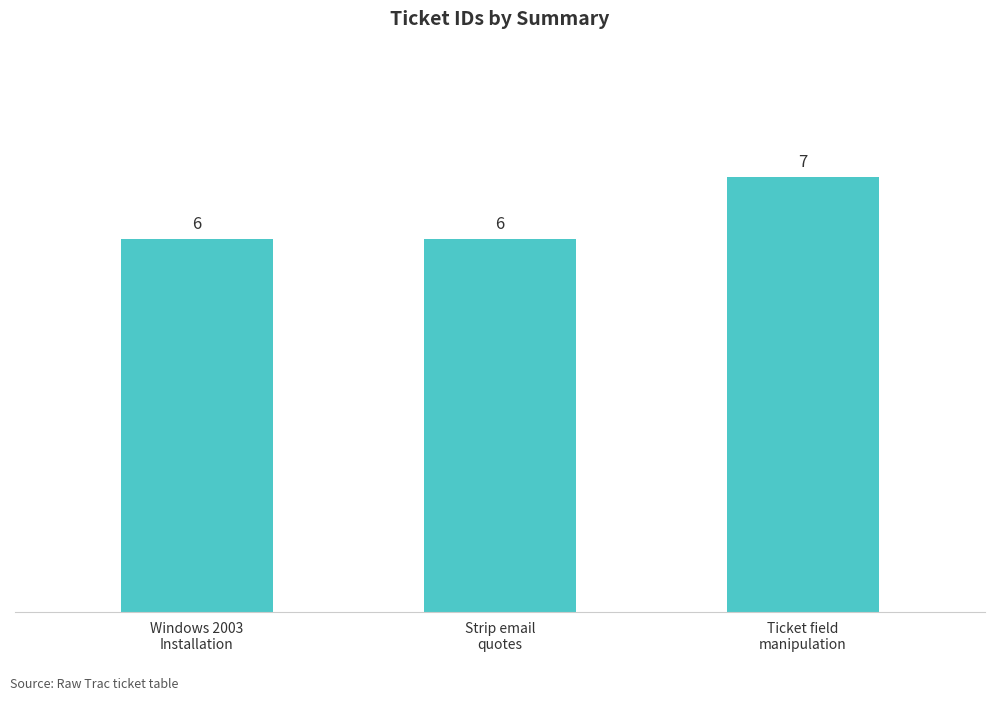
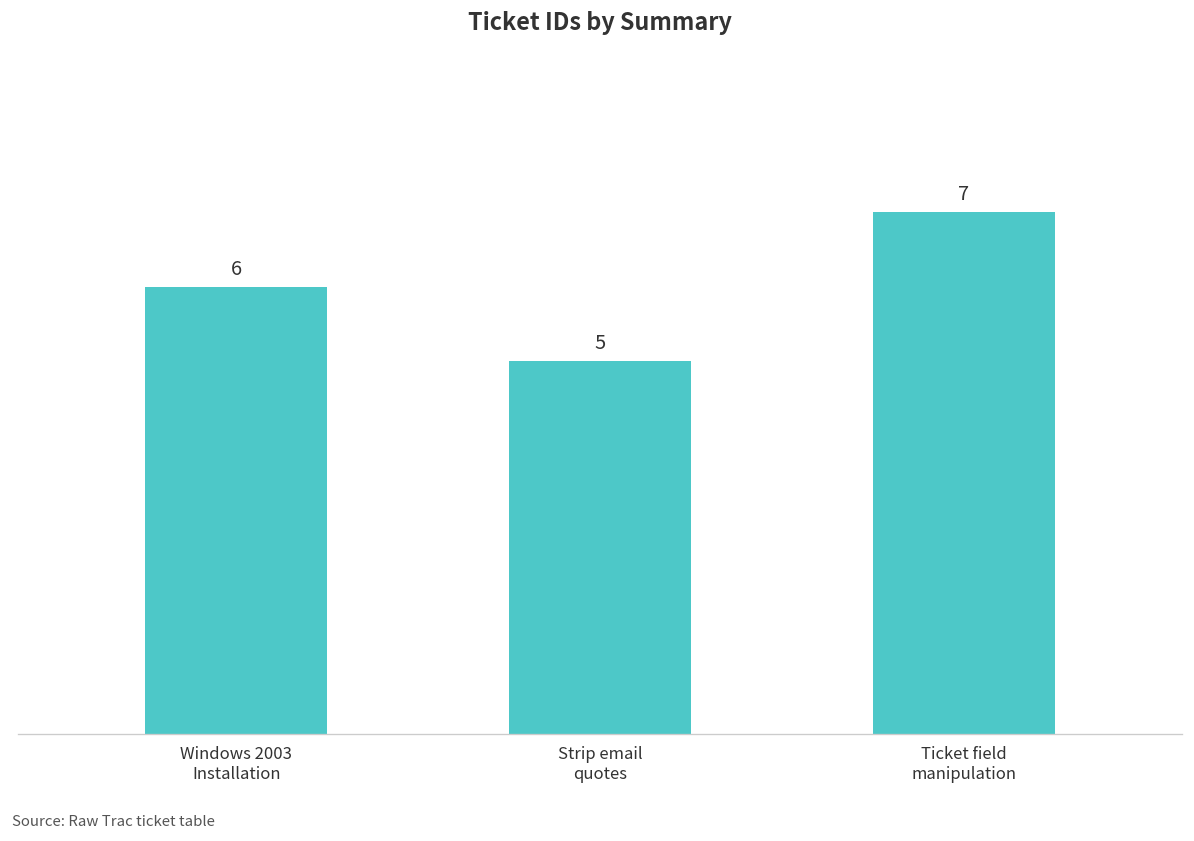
Strip email quotes: 6 -> 5
